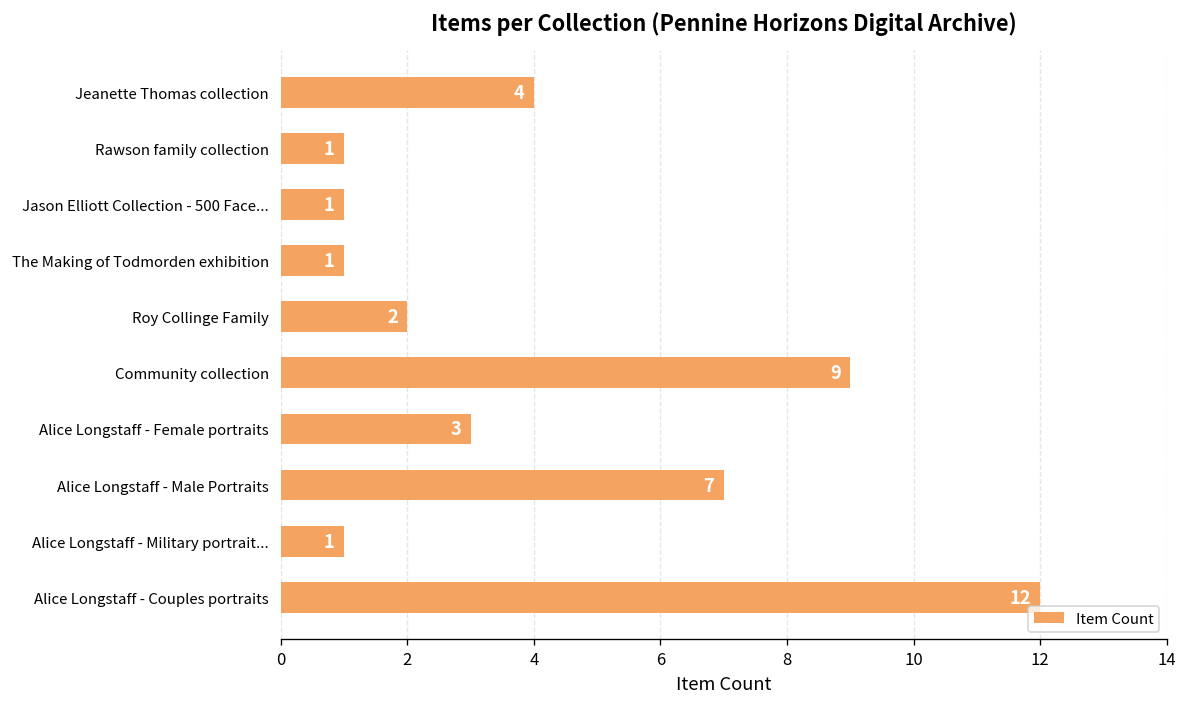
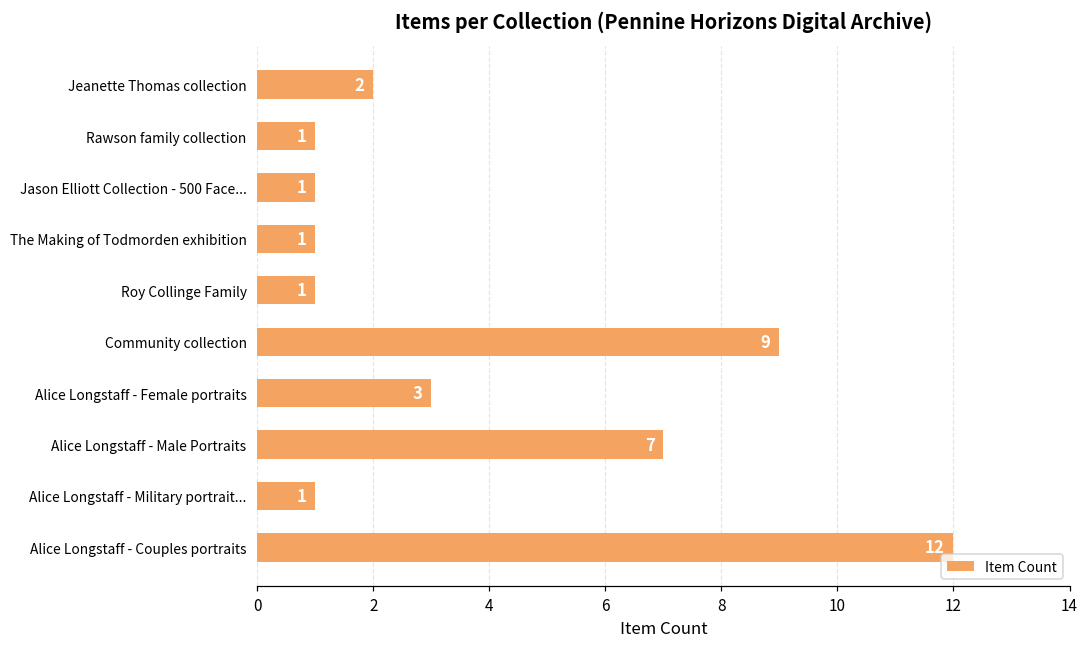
Jeanette Thomas collection: 4 -> 2
Roy Collinge Family: 2 -> 1
